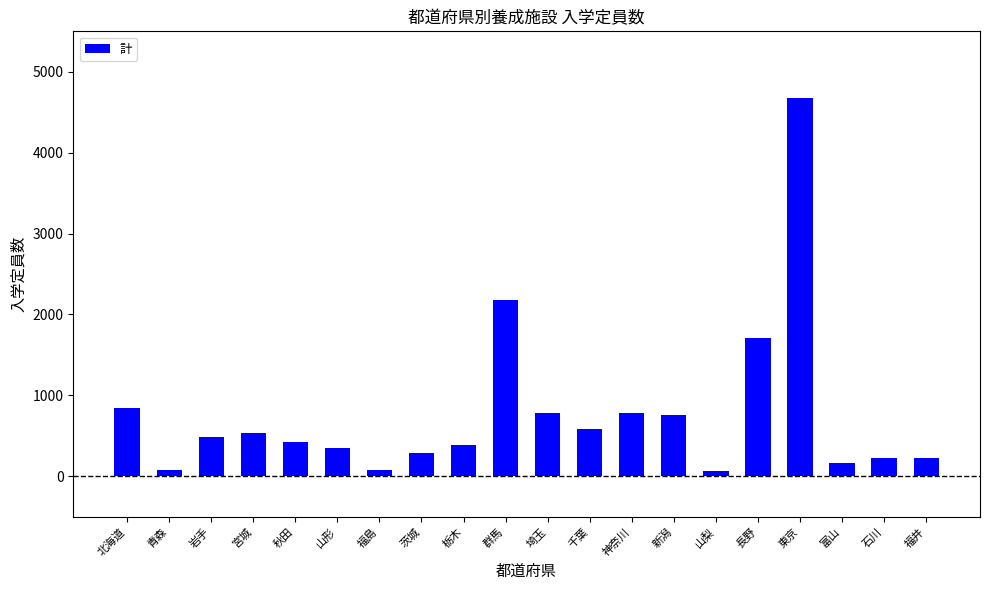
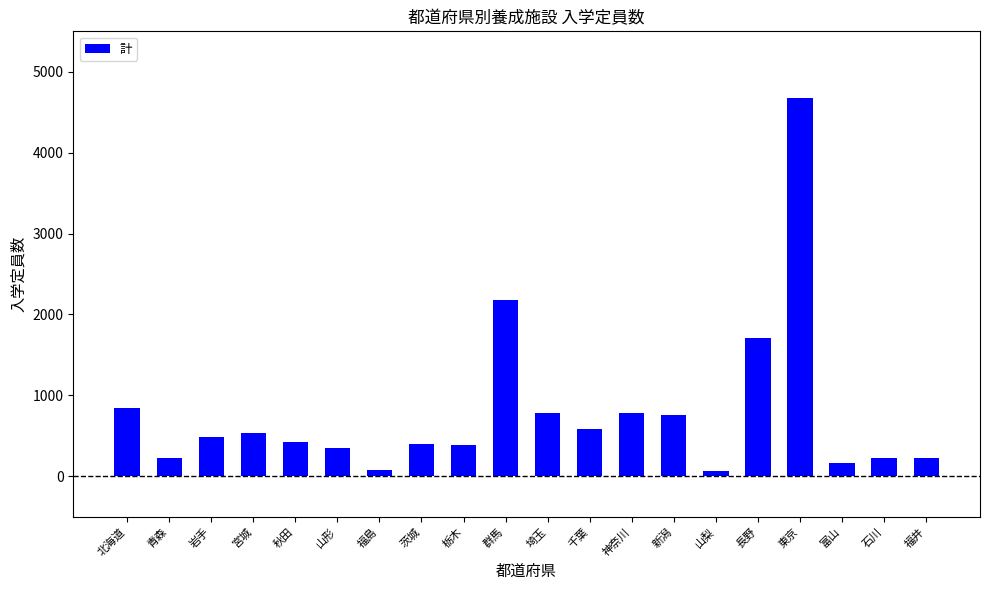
青森: 100 -> 200
茨城: 300 -> 400
